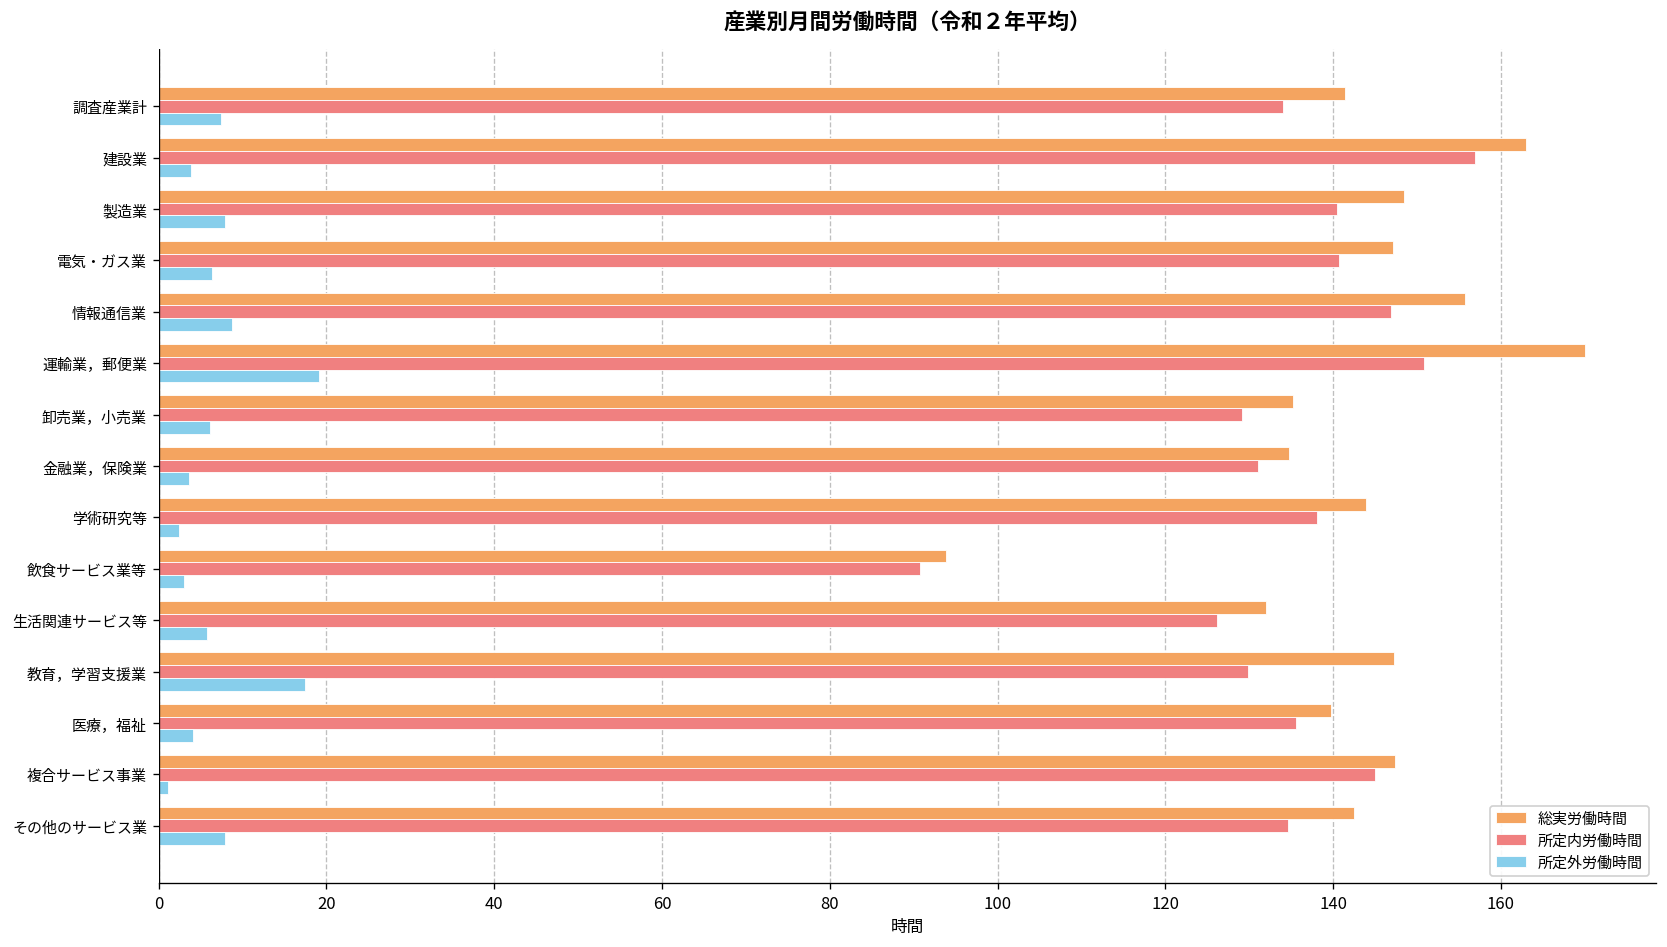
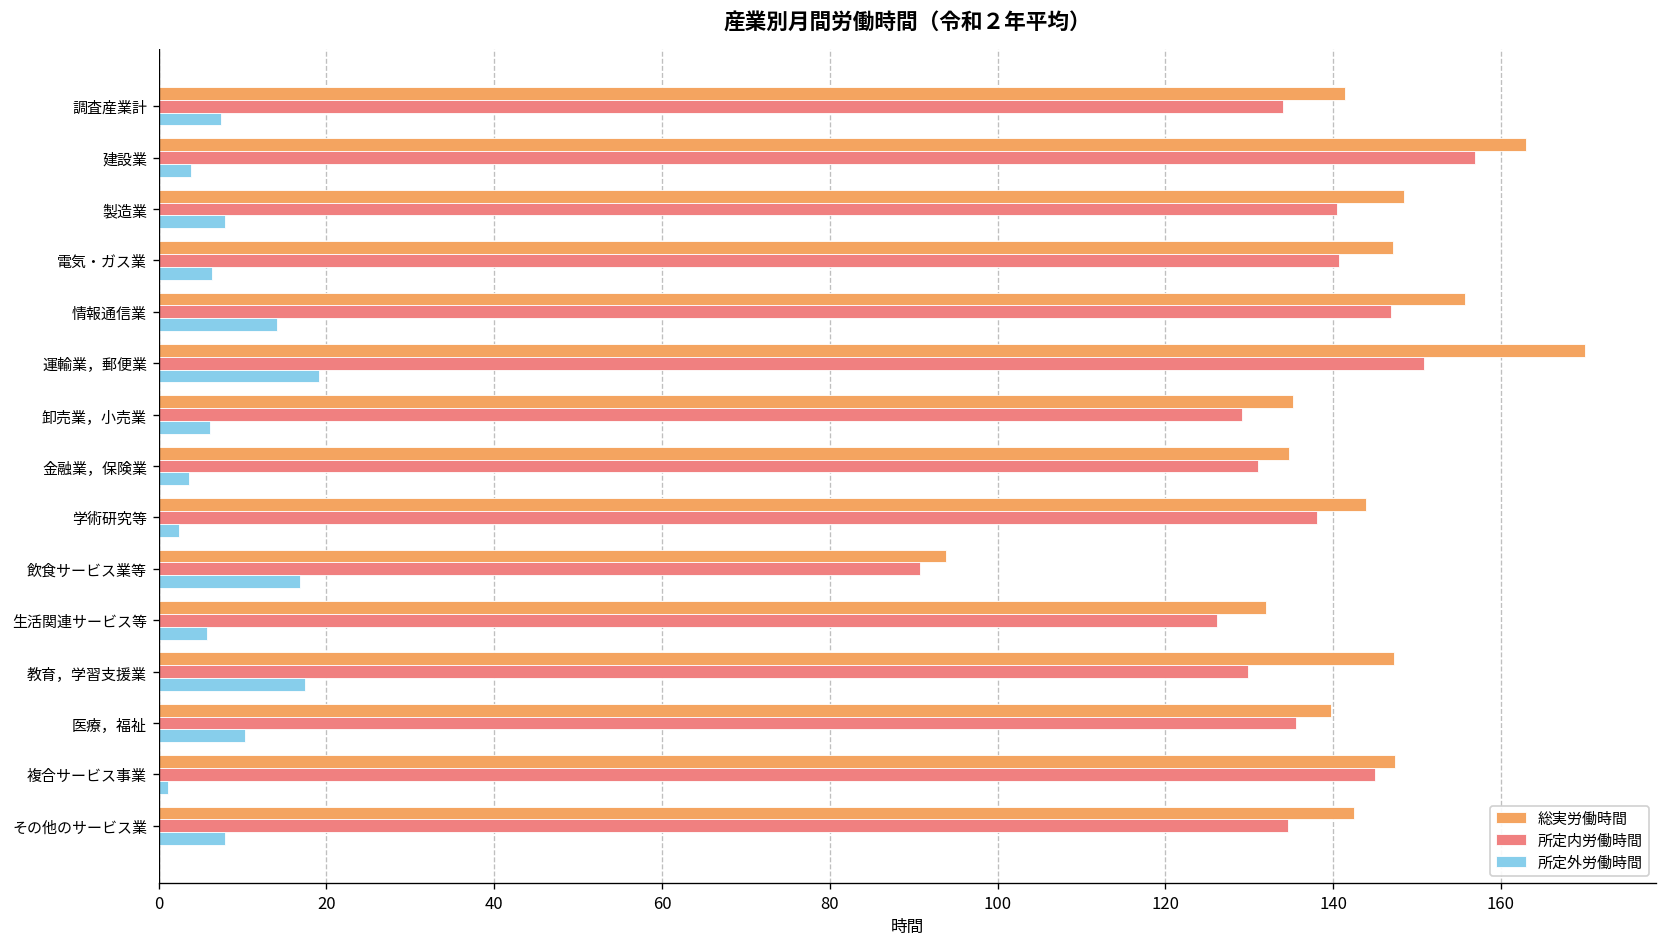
所定外労働時間, 情報通信業: 9 -> 14
所定外労働時間, 飲食サービス業等: 3 -> 17
所定外労働時間, 医療，福祉: 4 -> 10
